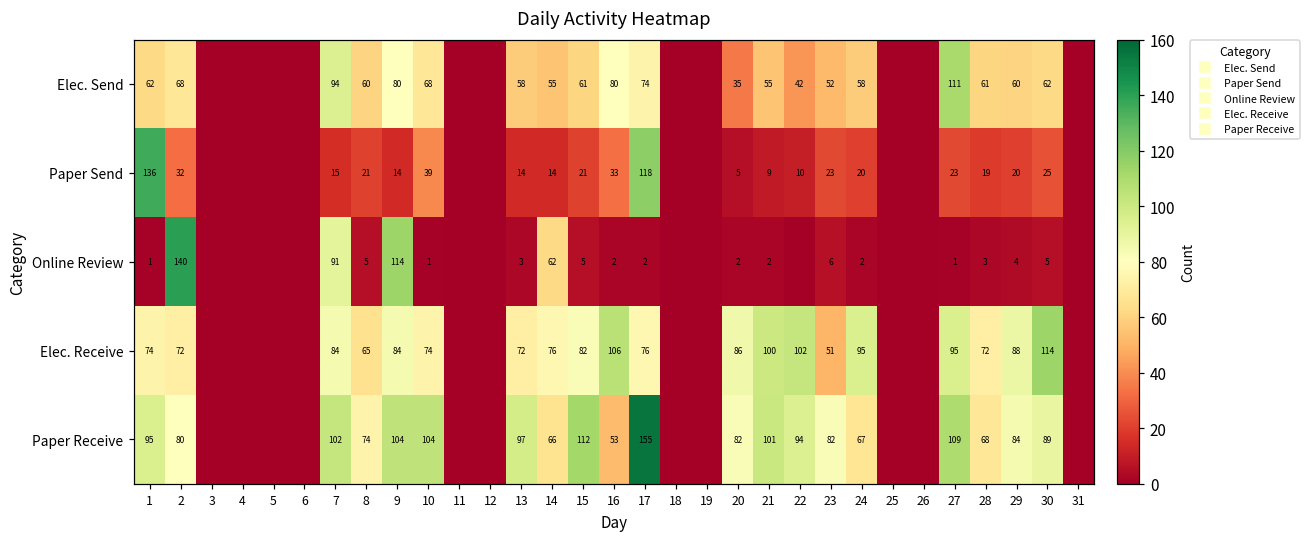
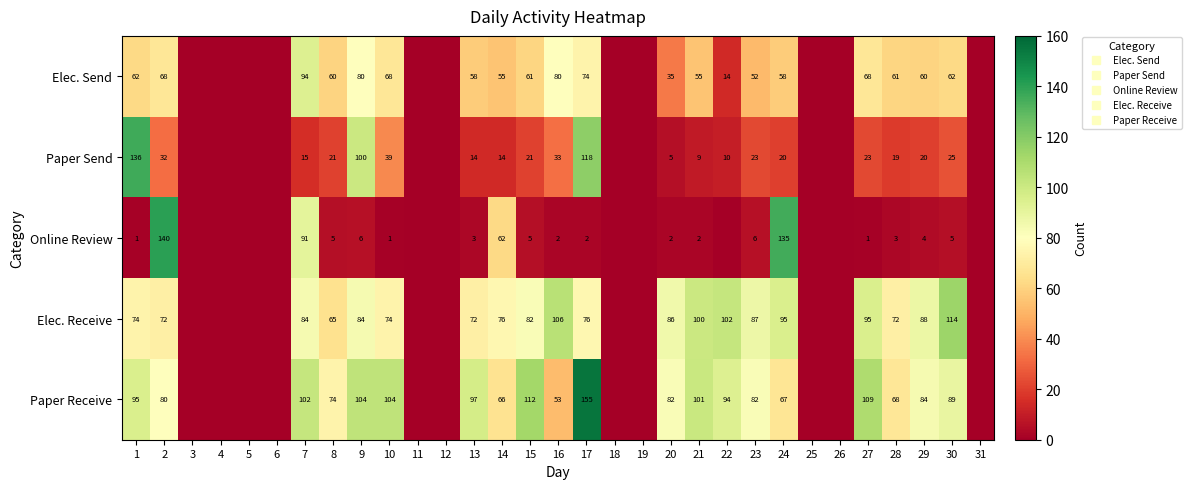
Elec. Send, 22: 42 -> 14
Elec. Send, 27: 111 -> 68
Paper Send, 9: 14 -> 100
Online Review, 9: 114 -> 6
Online Review, 24: 2 -> 135
Elec. Receive, 23: 51 -> 87
